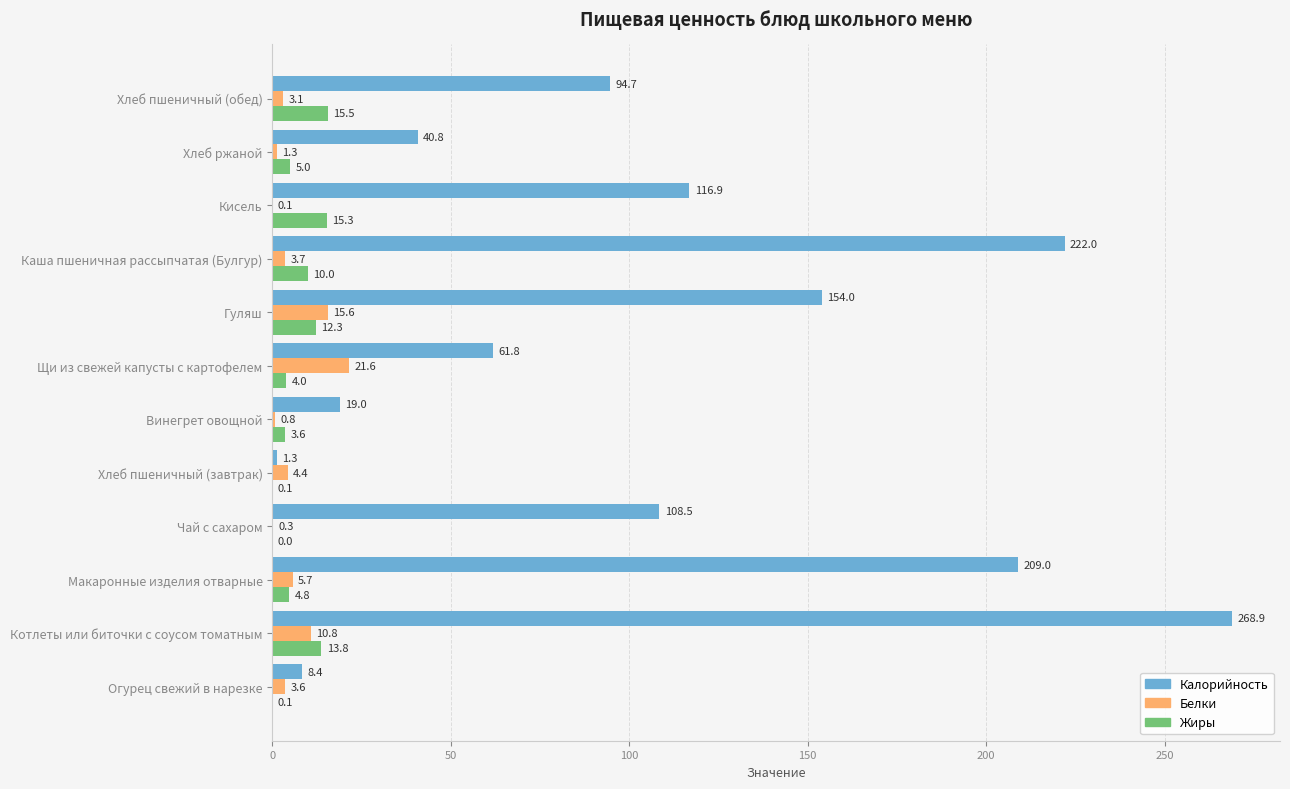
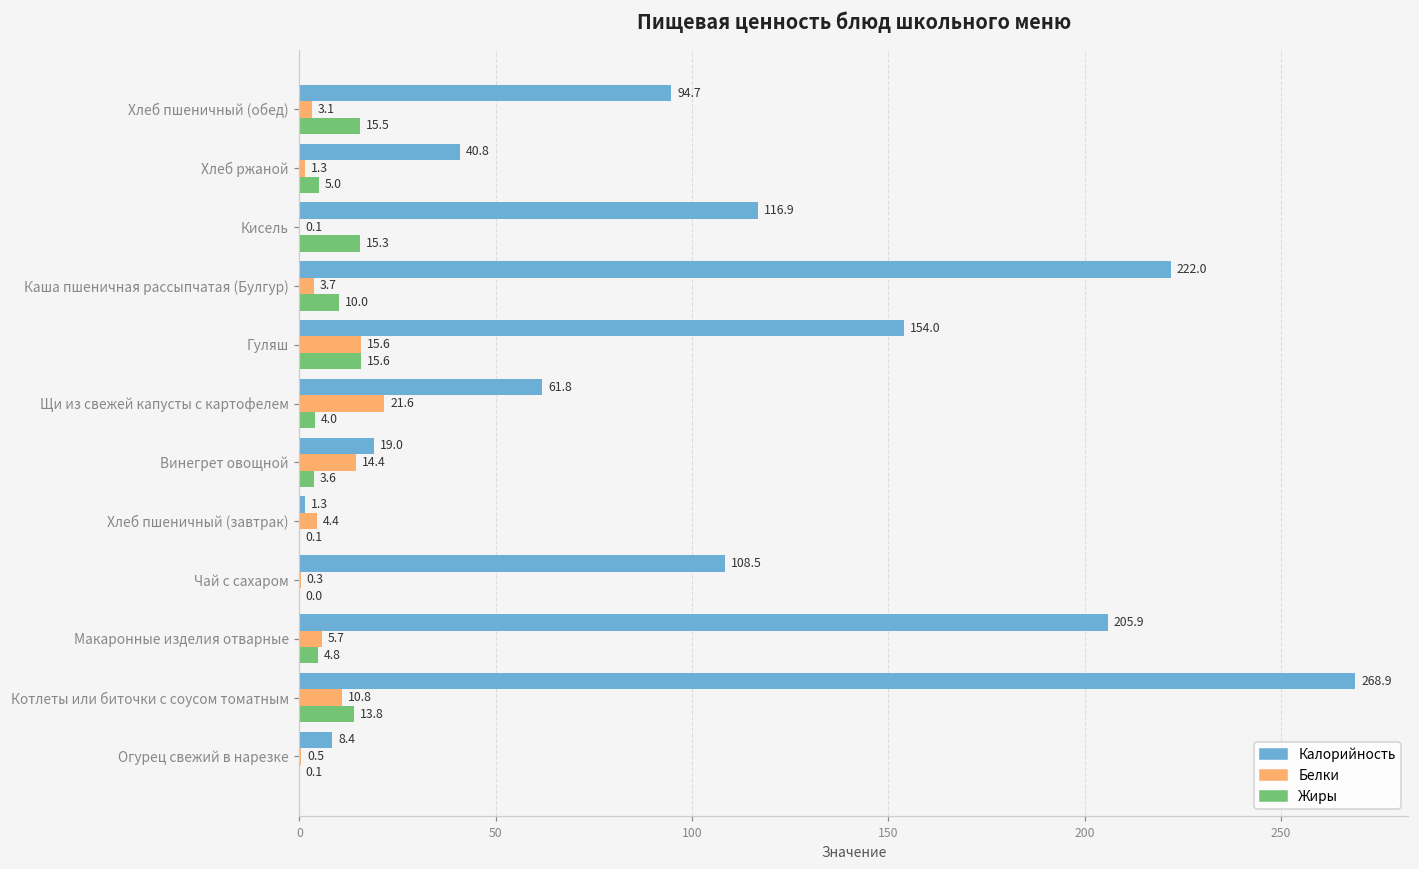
Жиры, Гуляш: 12.3 -> 15.6
Белки, Винегрет овощной: 0.8 -> 14.4
Калорийность, Макаронные изделия отварные: 209.0 -> 205.9
Белки, Огурец свежий в нарезке: 3.6 -> 0.5
